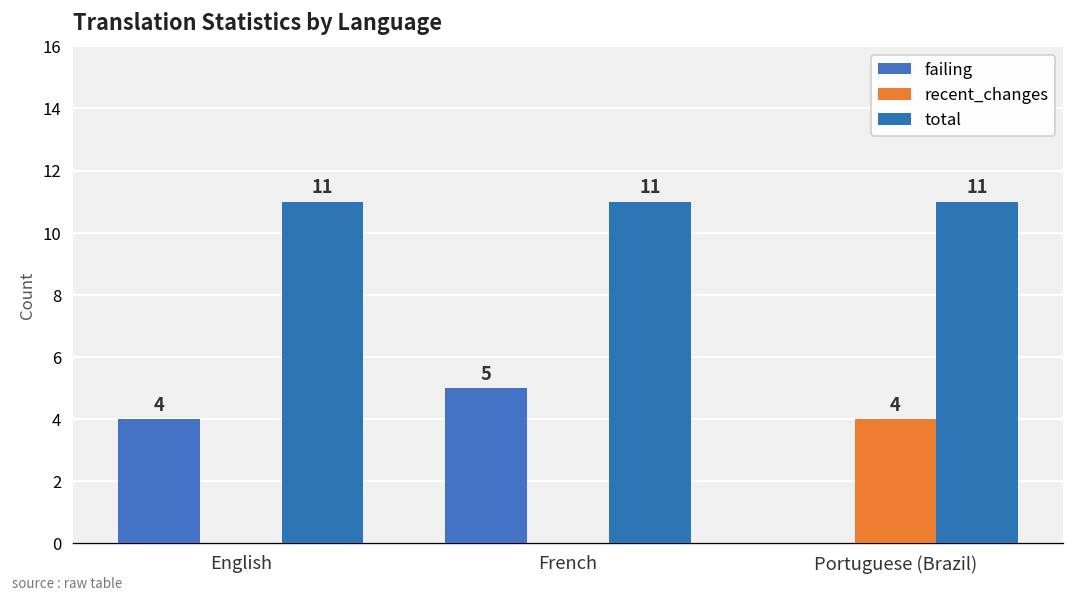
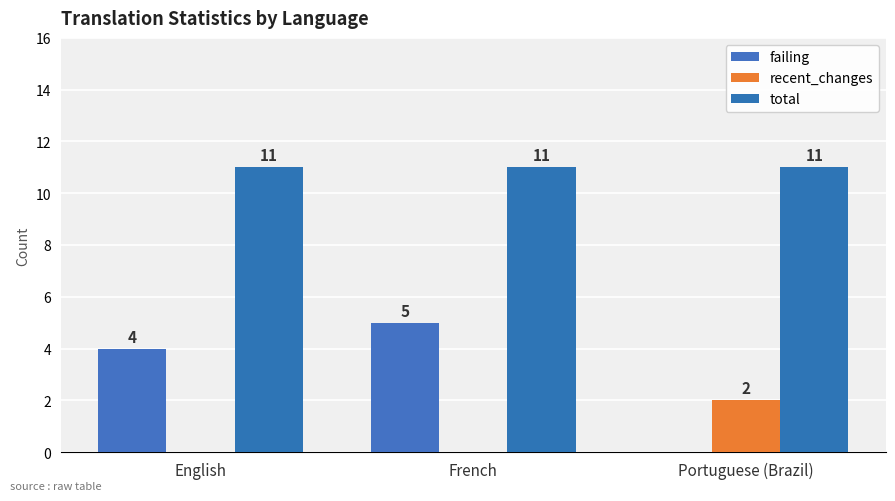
recent_changes, Portuguese (Brazil): 4 -> 2
